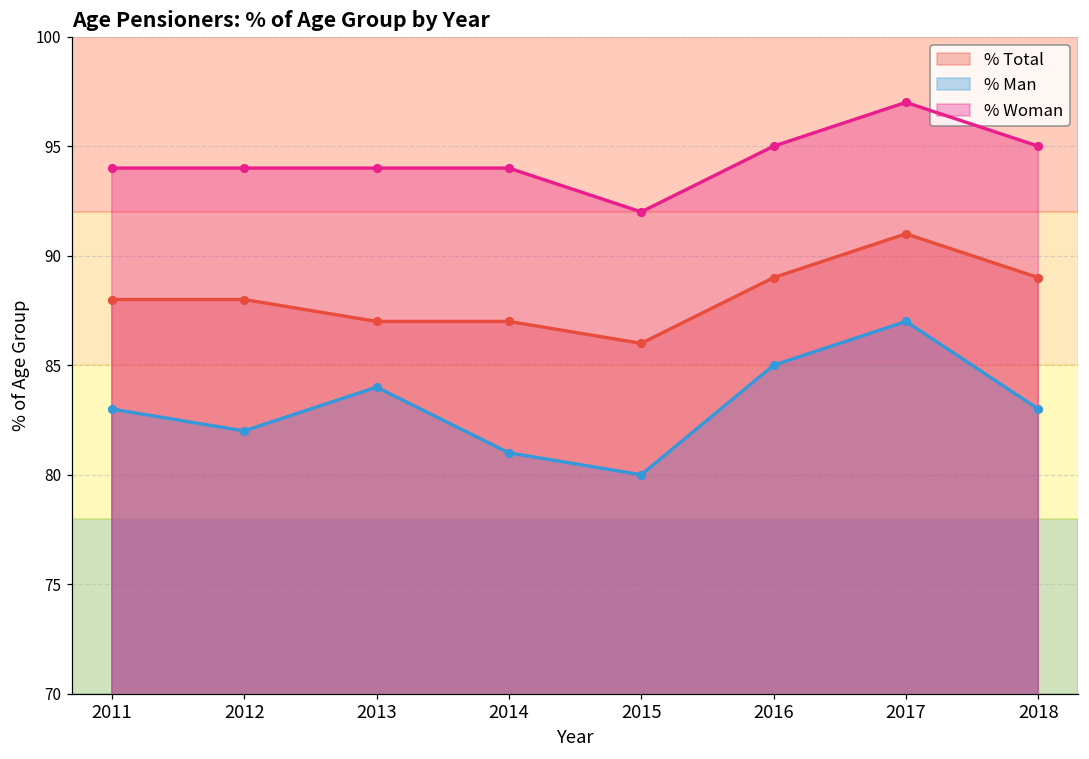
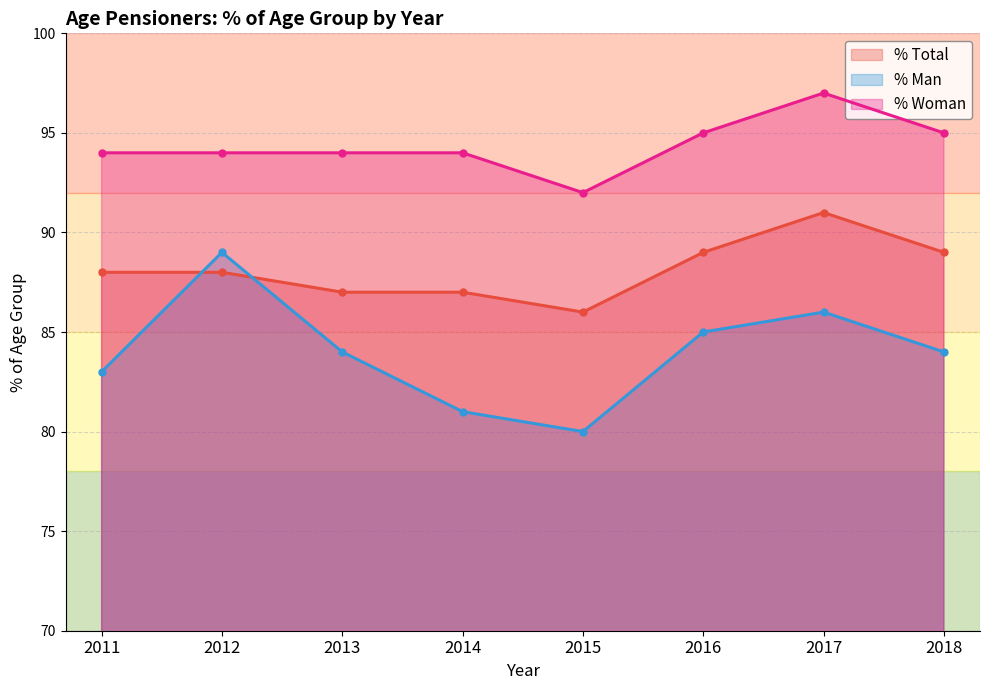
% Man, 2012: 82 -> 89
% Man, 2017: 87 -> 86
% Man, 2018: 83 -> 84
